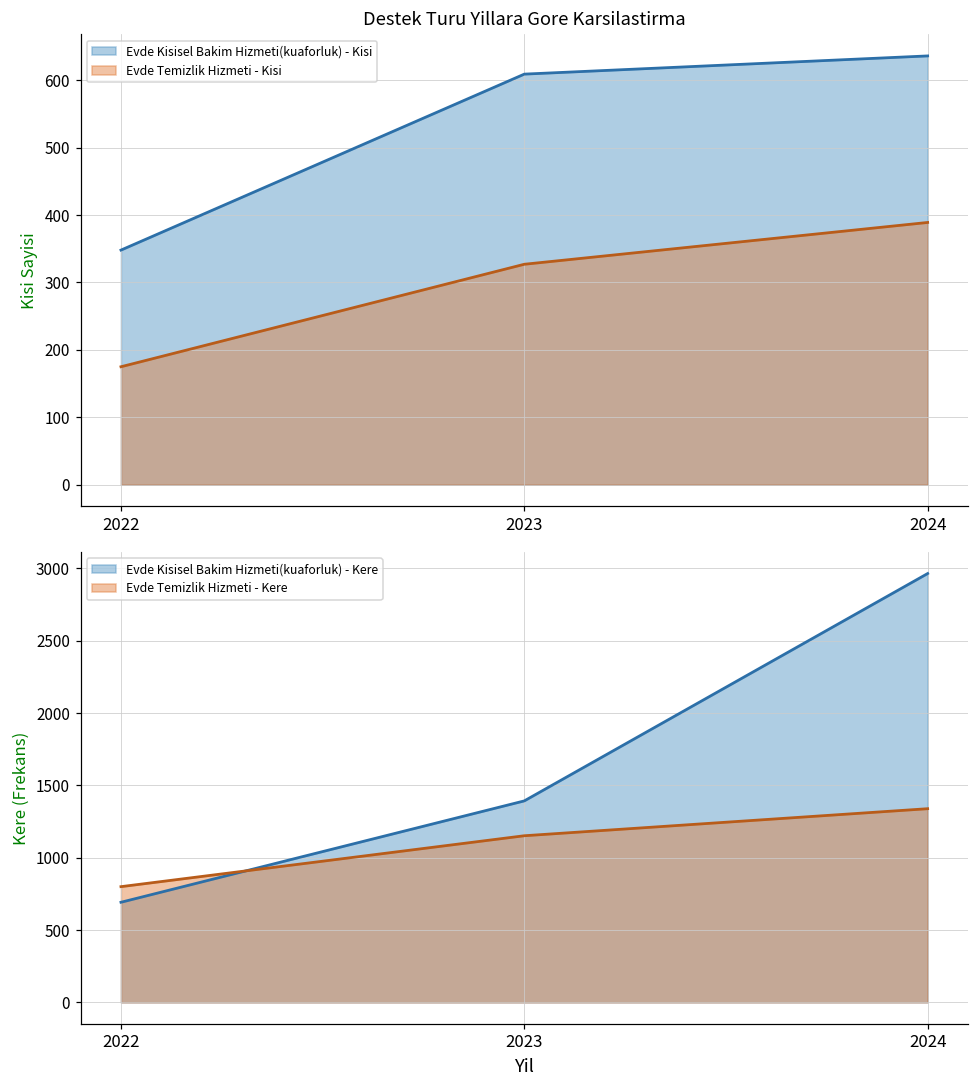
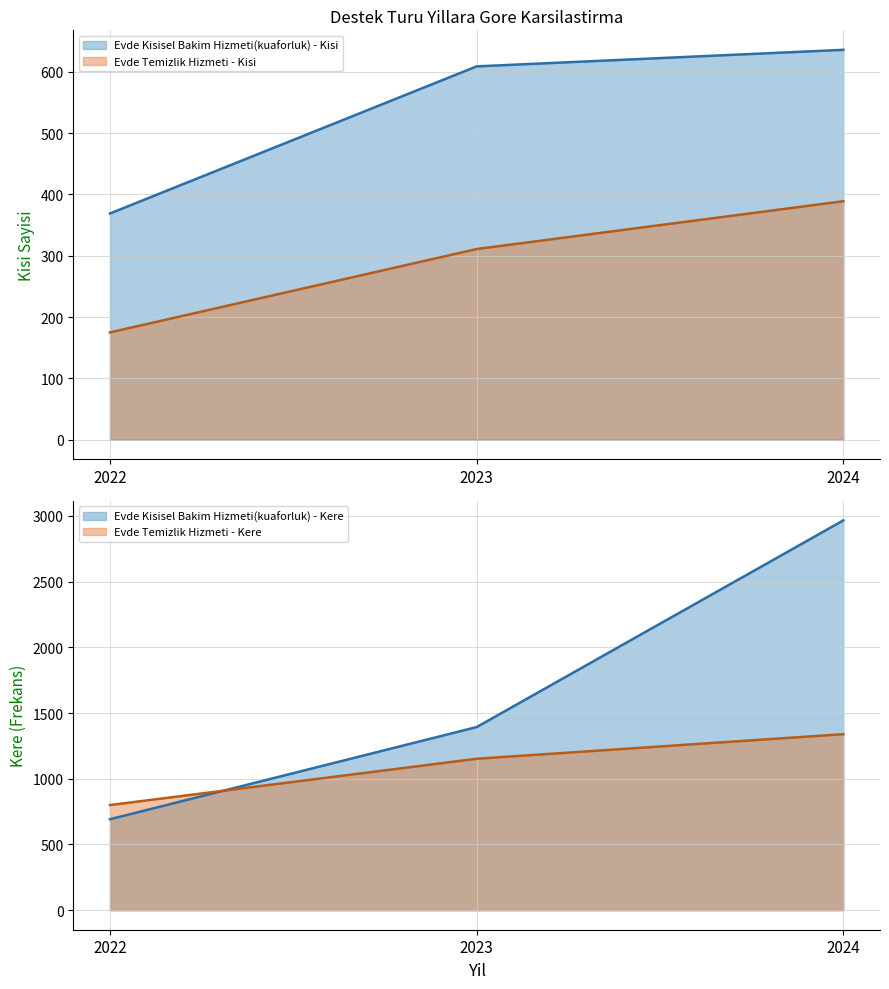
Destek Turu Yillara Gore Karsilastirma, Evde Kisisel Bakim Hizmeti(kuaforluk) - Kisi, 2022: 350 -> 370
Destek Turu Yillara Gore Karsilastirma, Evde Temizlik Hizmeti - Kisi, 2023: 330 -> 310
